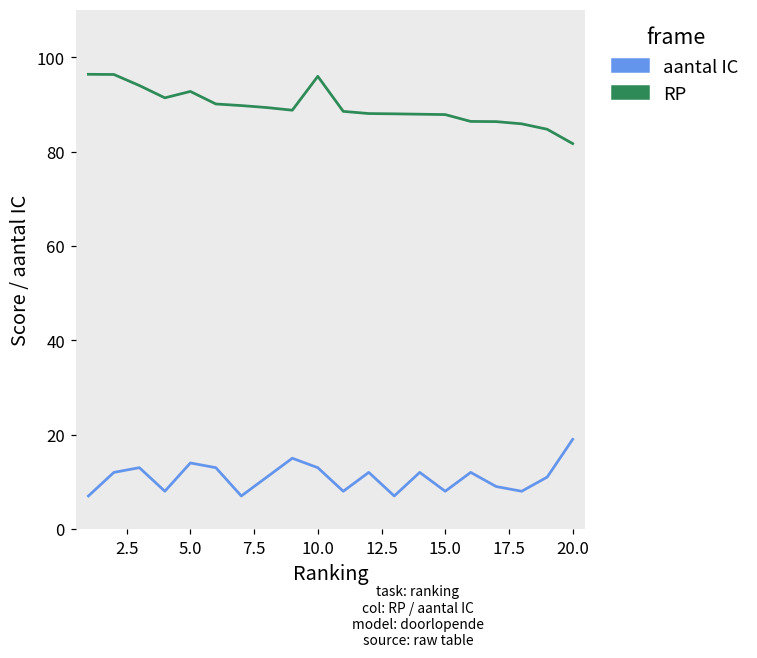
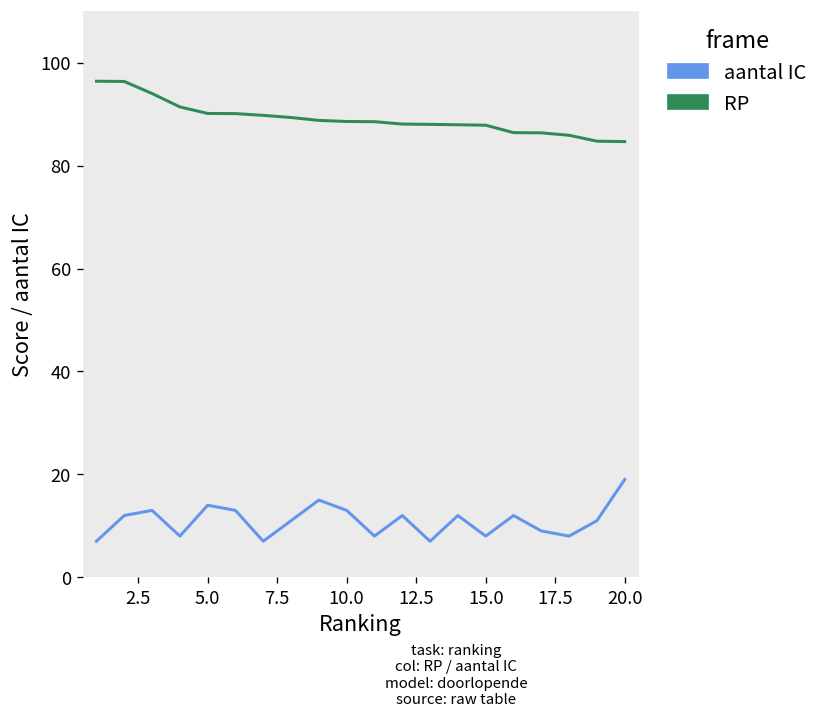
RP, 5.0: 93 -> 90
RP, 10.0: 96 -> 89
RP, 20.0: 82 -> 85
